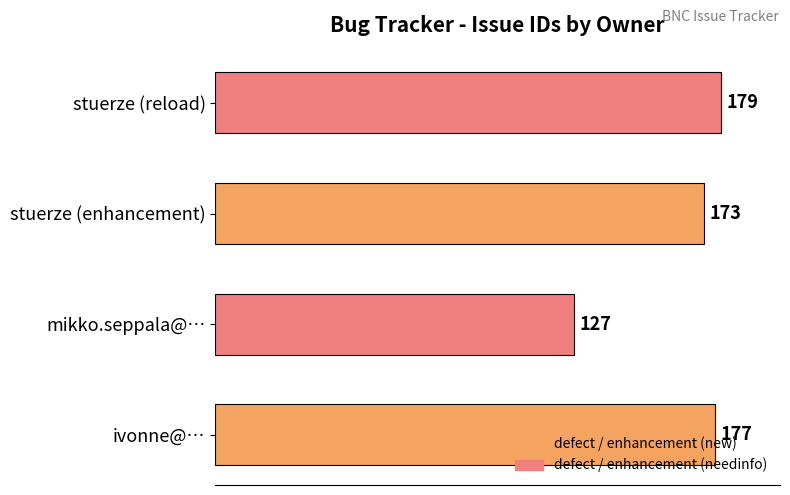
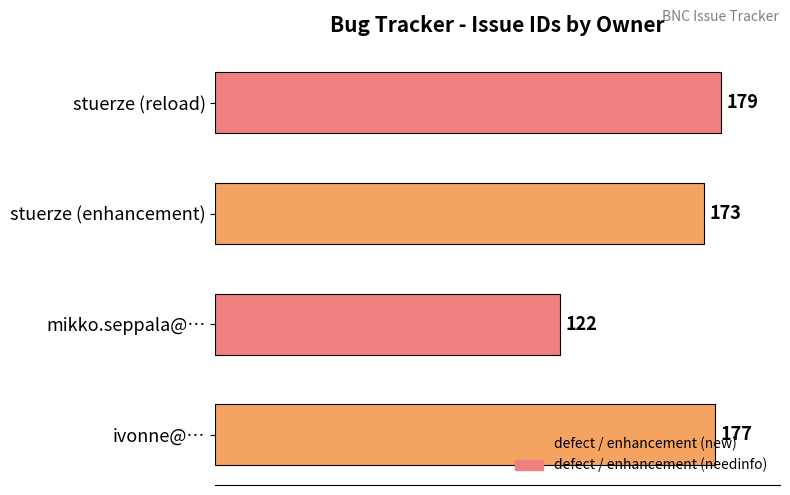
mikko.seppala@…: 127 -> 122
